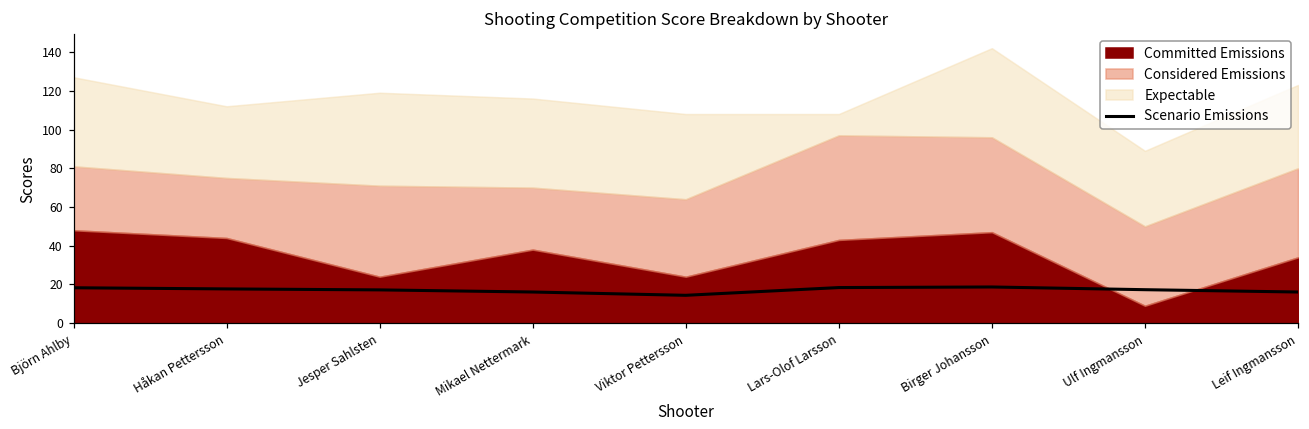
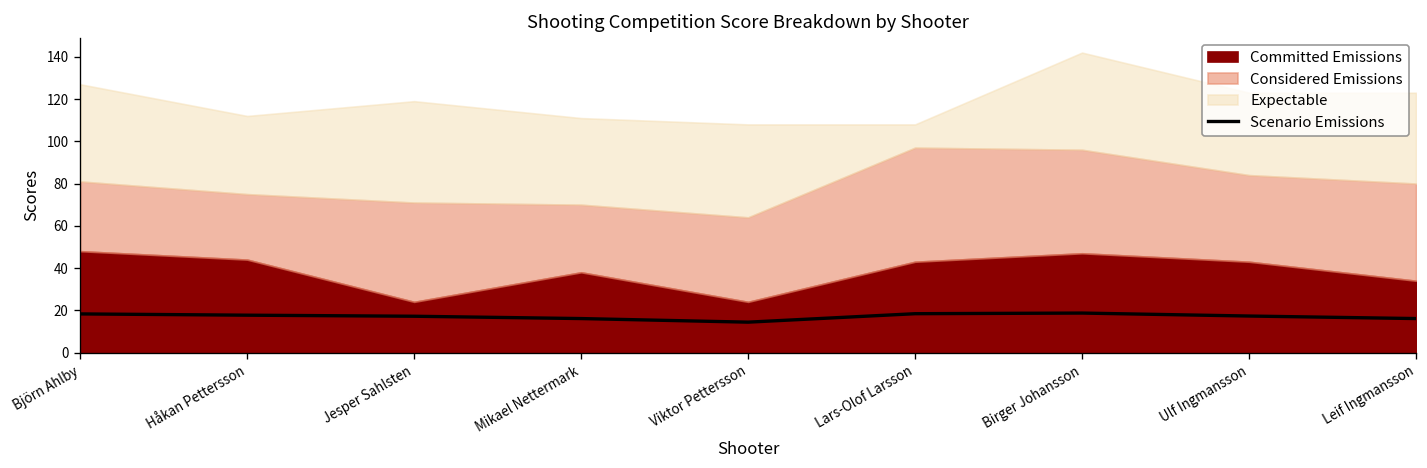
Expectable, Mikael Nettermark: 46 -> 41
Committed Emissions, Ulf Ingmansson: 9 -> 43
